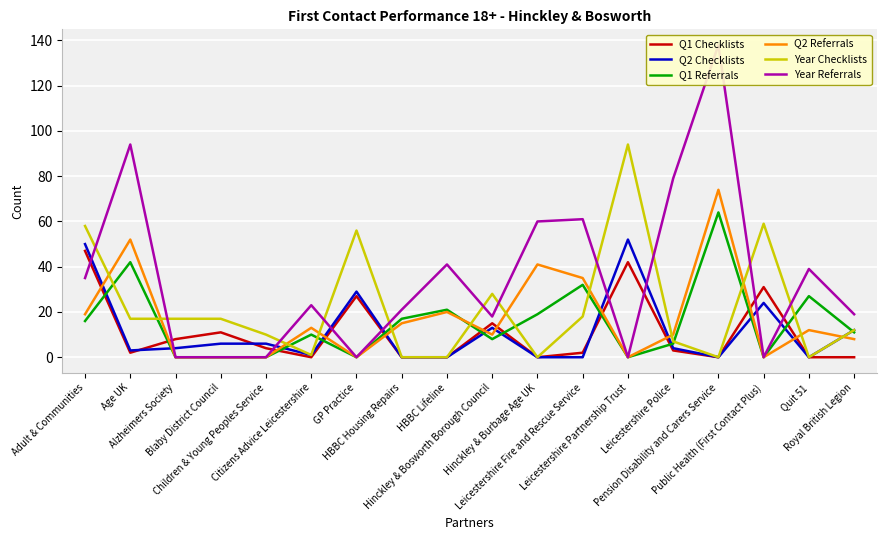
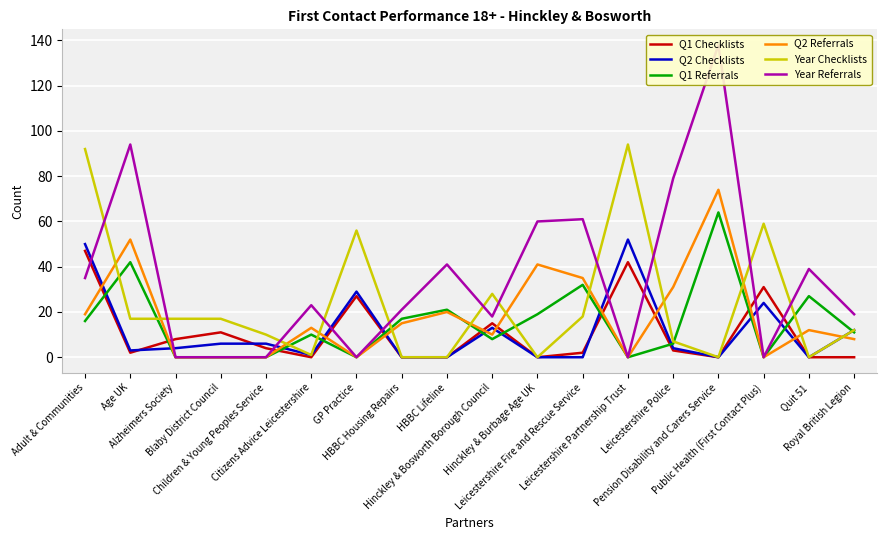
Year Checklists, Adult & Communities: 58 -> 92
Q2 Referrals, Leicestershire Police: 10 -> 31
